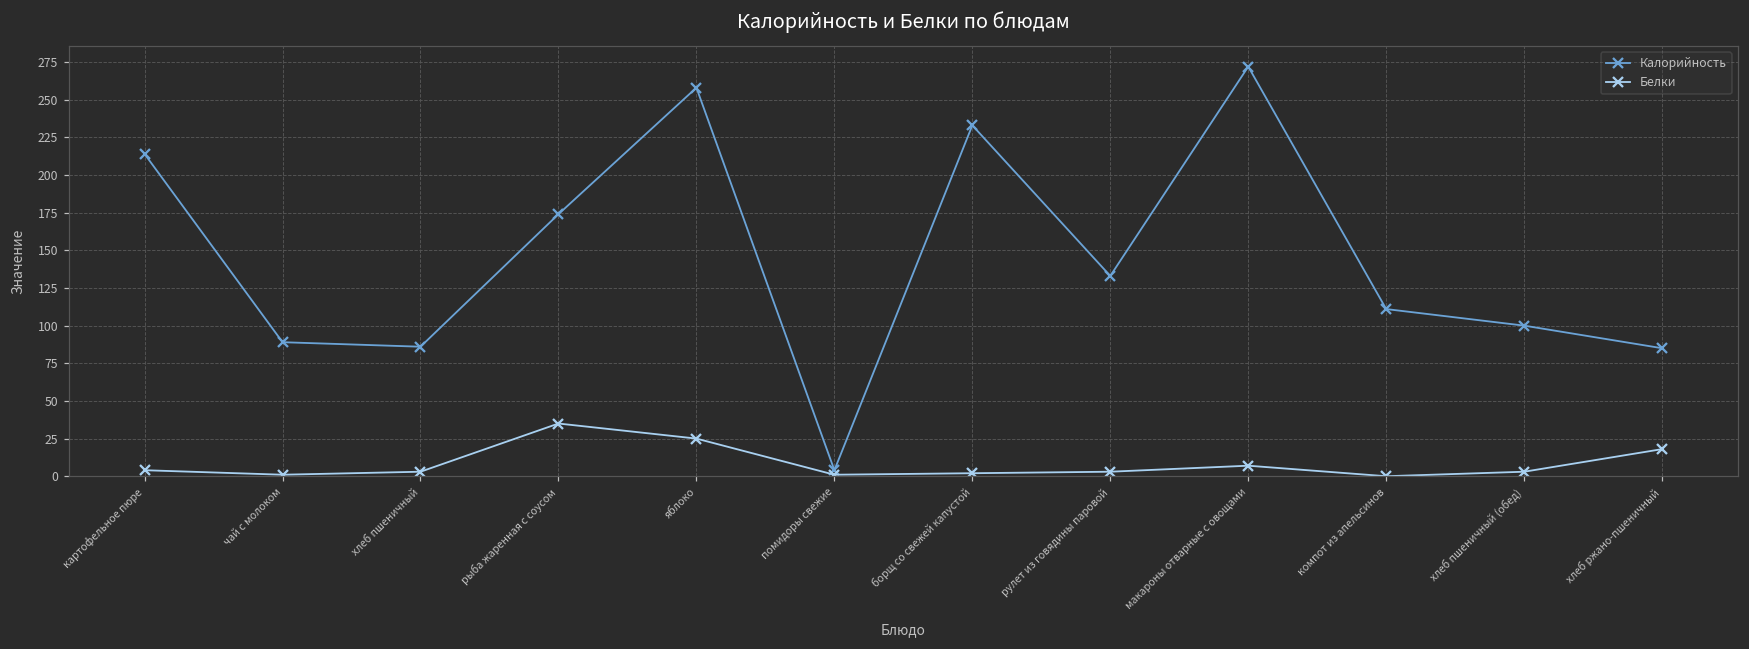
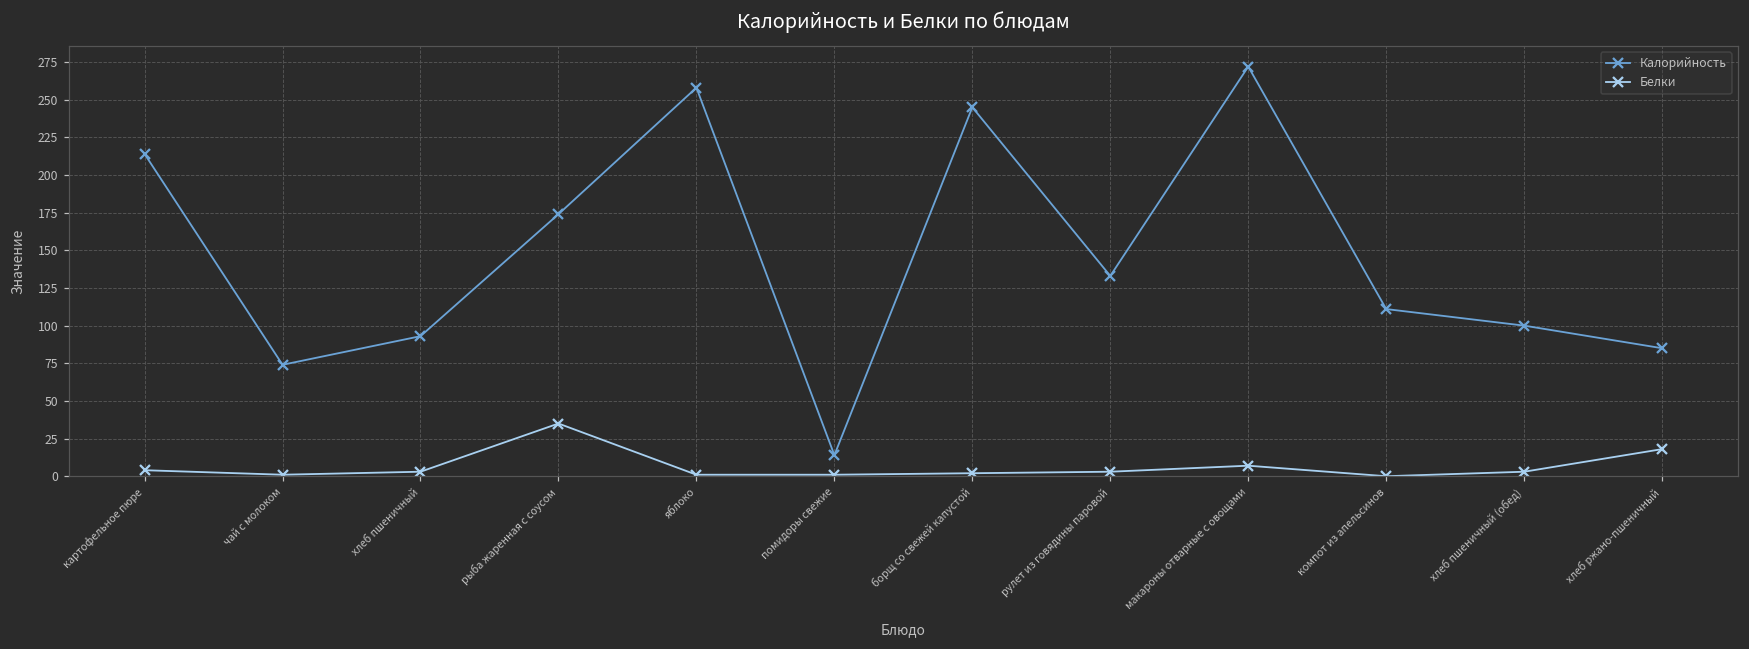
Калорийность, чай с молоком: 89 -> 74
Калорийность, хлеб пшеничный: 86 -> 93
Белки, яблоко: 25 -> 1
Калорийность, помидоры свежие: 4 -> 14
Калорийность, борщ со свежей капустой: 233 -> 245
